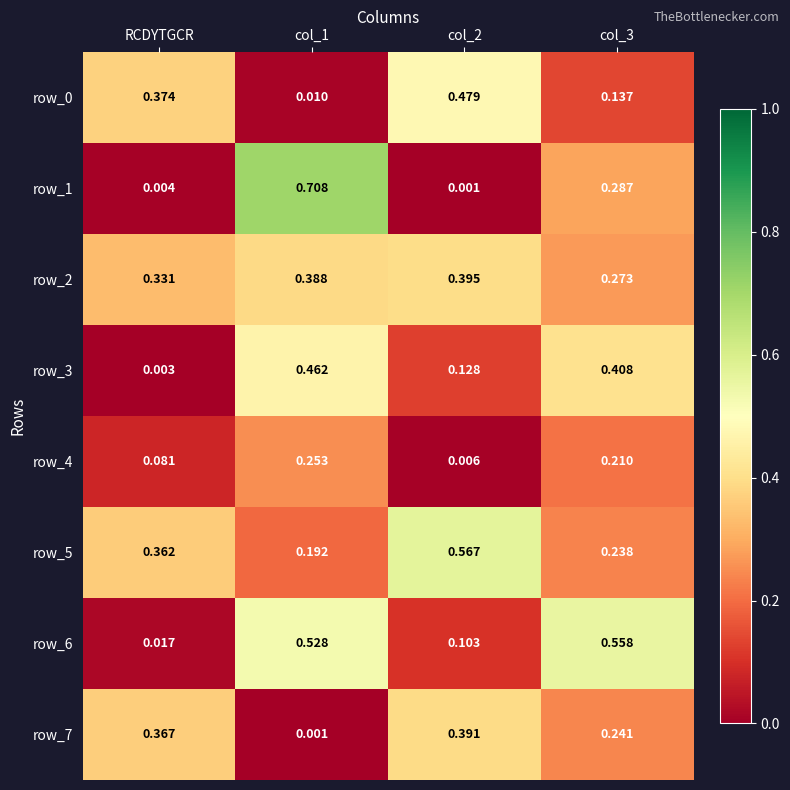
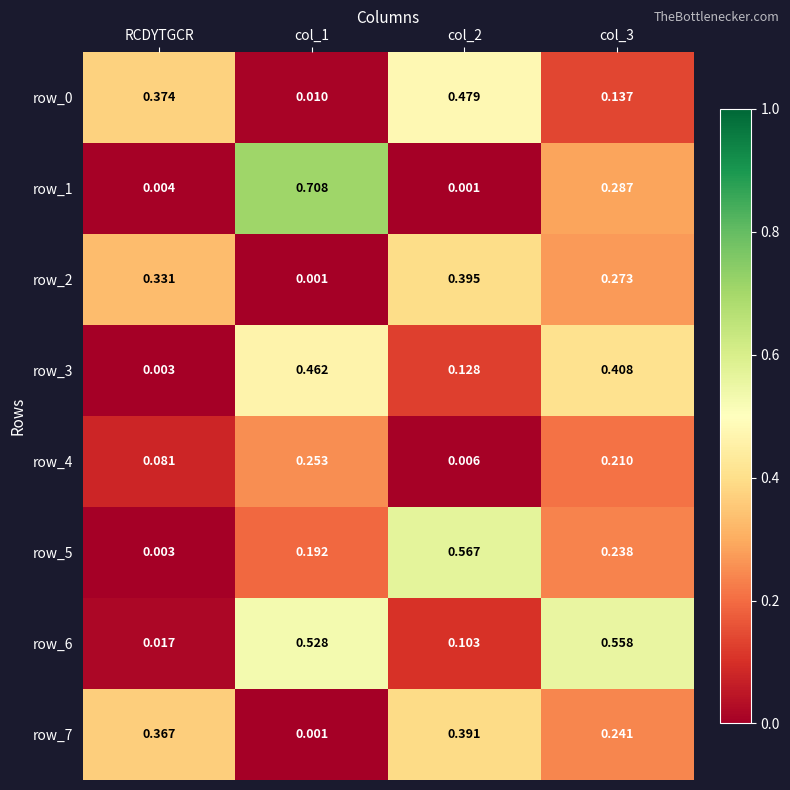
row_2, col_1: 0.388 -> 0.001
row_5, RCDYTGCR: 0.362 -> 0.003
